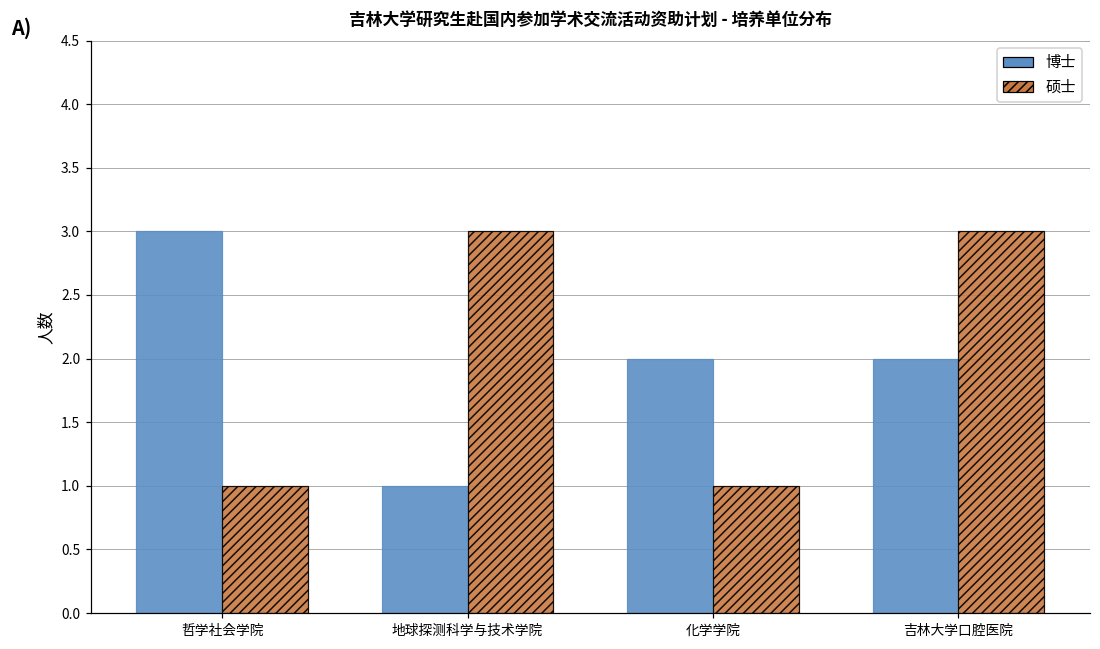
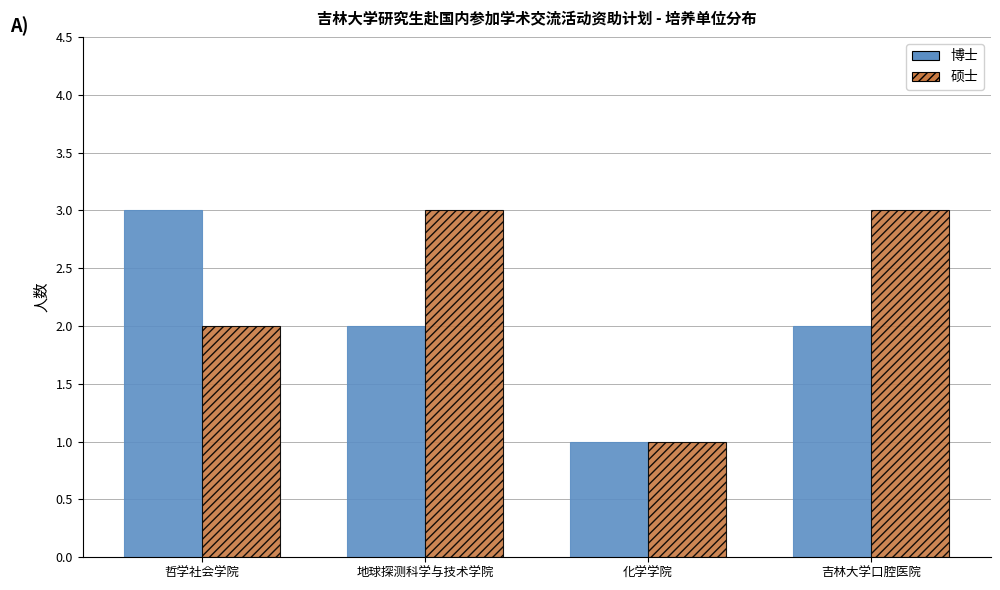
硕士, 哲学社会学院: 1 -> 2
博士, 地球探测科学与技术学院: 1 -> 2
博士, 化学学院: 2 -> 1
